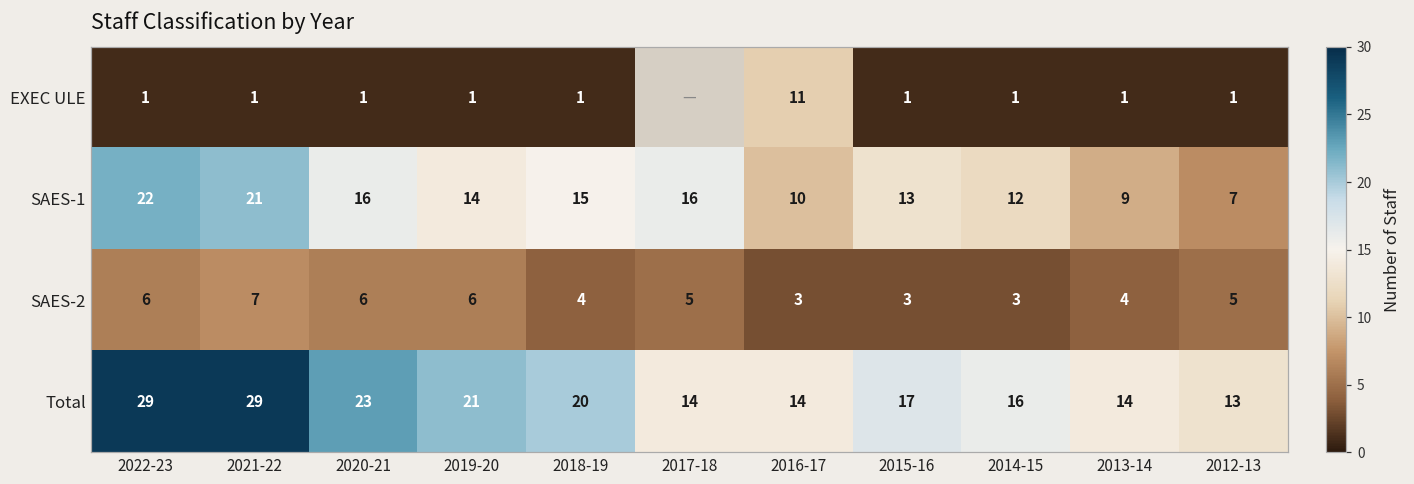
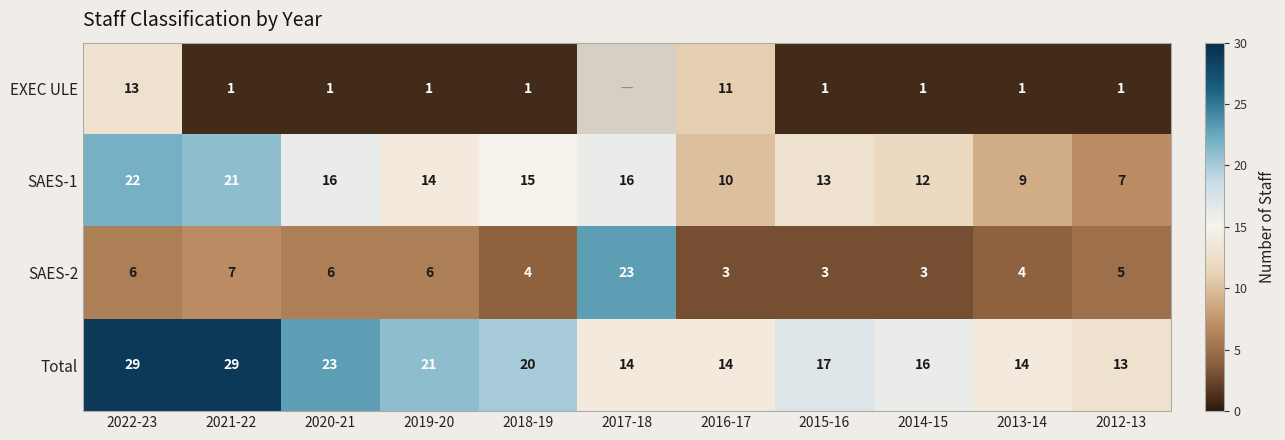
EXEC ULE, 2022-23: 1 -> 13
SAES-2, 2017-18: 5 -> 23
